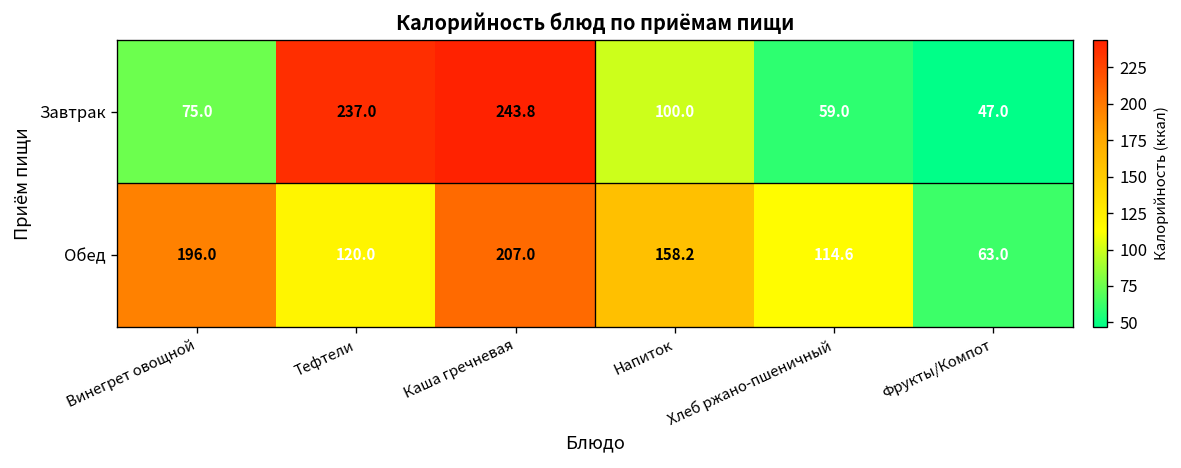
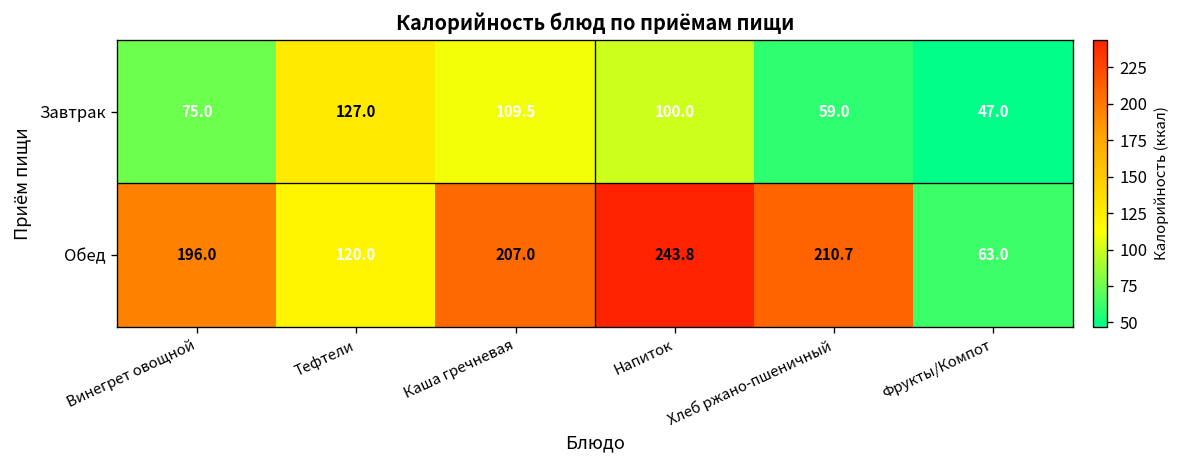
Завтрак, Тефтели: 237.0 -> 127.0
Завтрак, Каша гречневая: 243.8 -> 109.5
Обед, Напиток: 158.2 -> 243.8
Обед, Хлеб ржано-пшеничный: 114.6 -> 210.7
